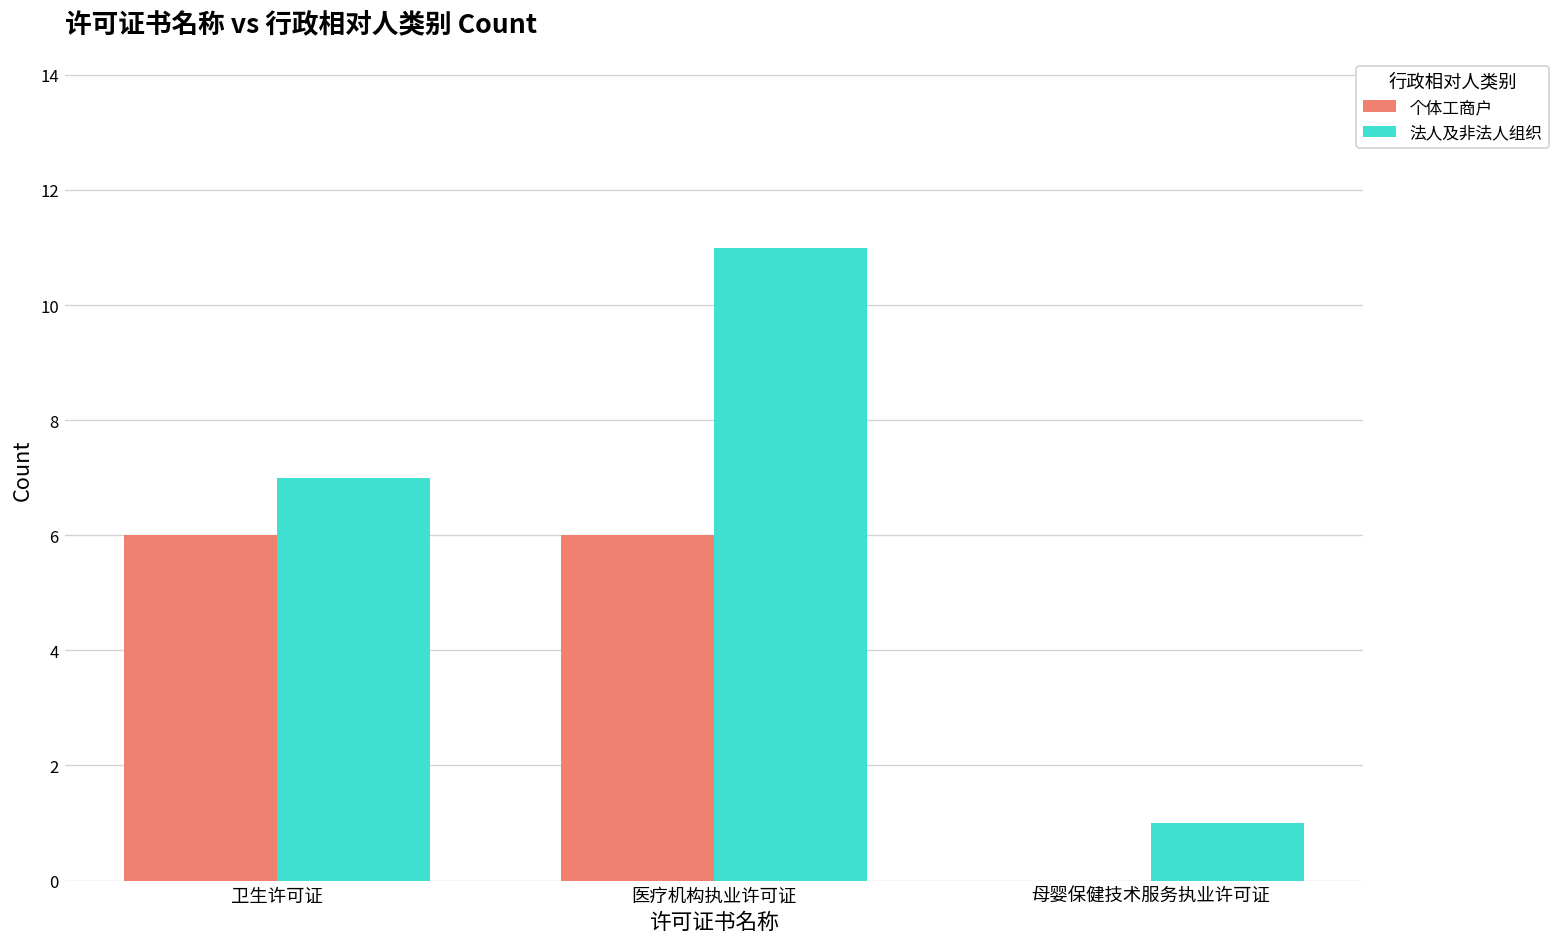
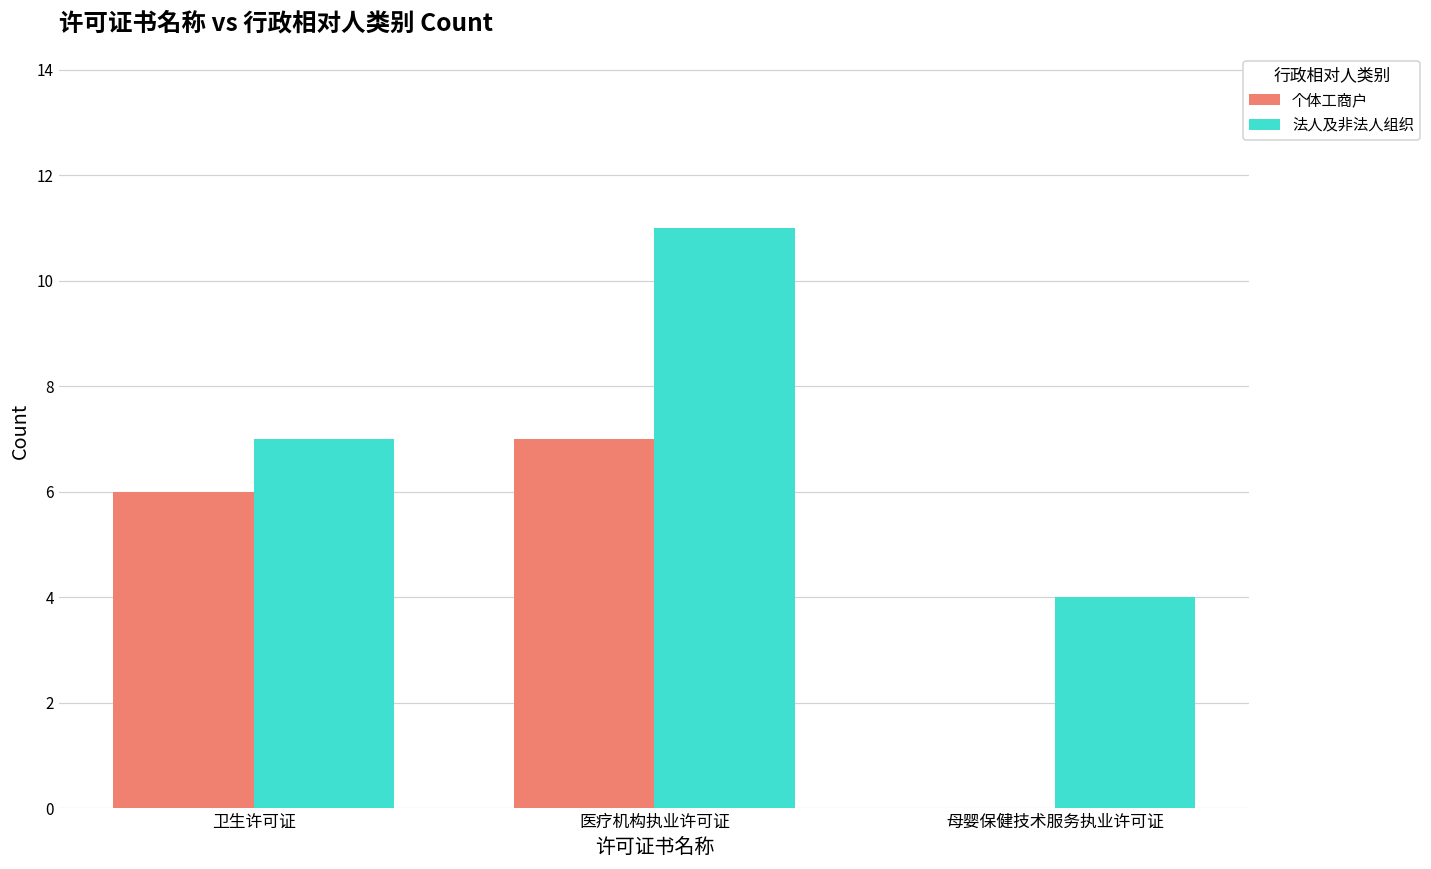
个体工商户, 医疗机构执业许可证: 6 -> 7
法人及非法人组织, 母婴保健技术服务执业许可证: 1 -> 4
